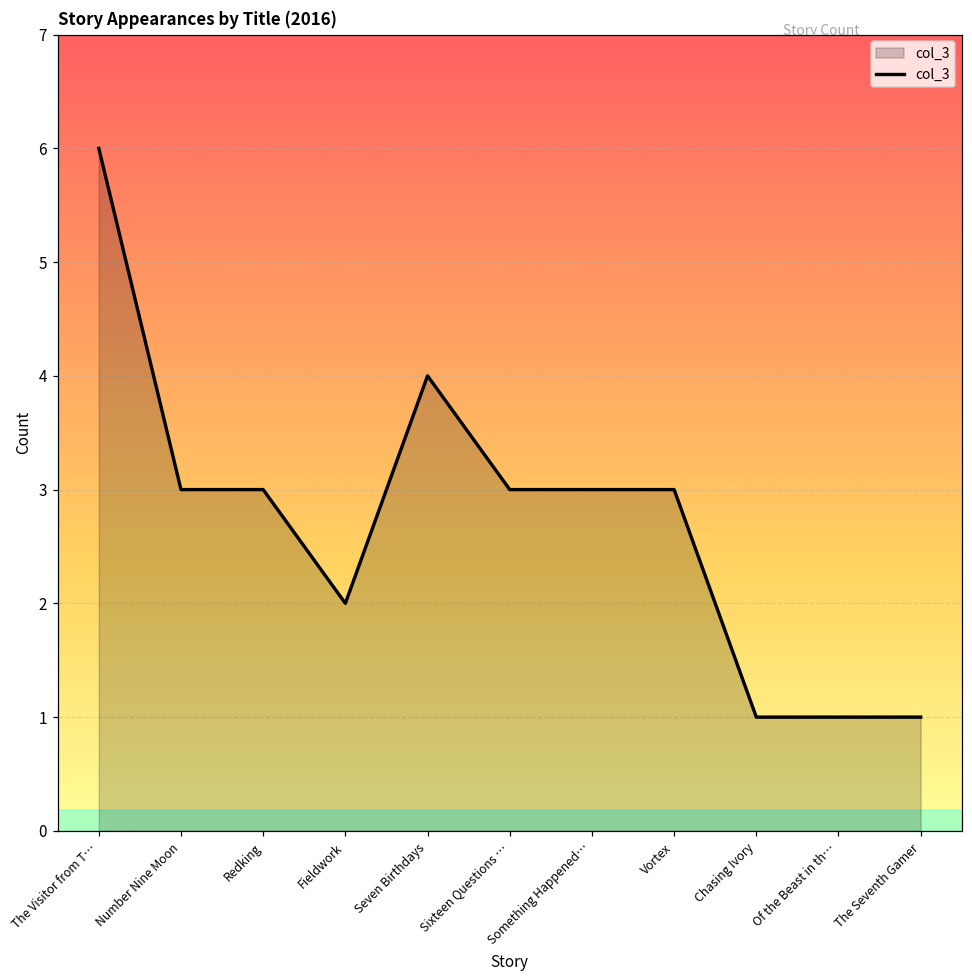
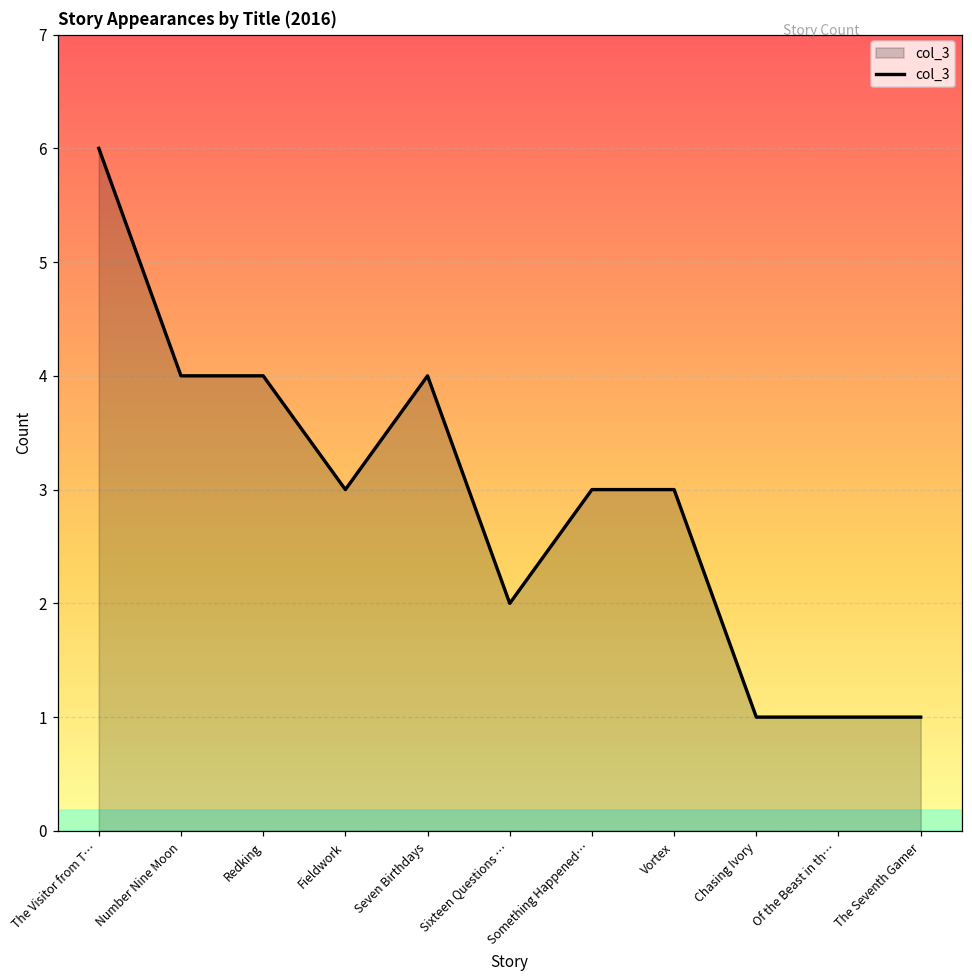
Number Nine Moon: 3 -> 4
Redking: 3 -> 4
Fieldwork: 2 -> 3
Sixteen Questions …: 3 -> 2
